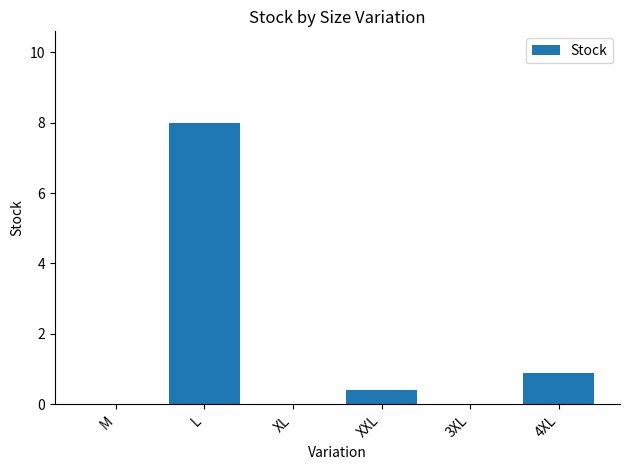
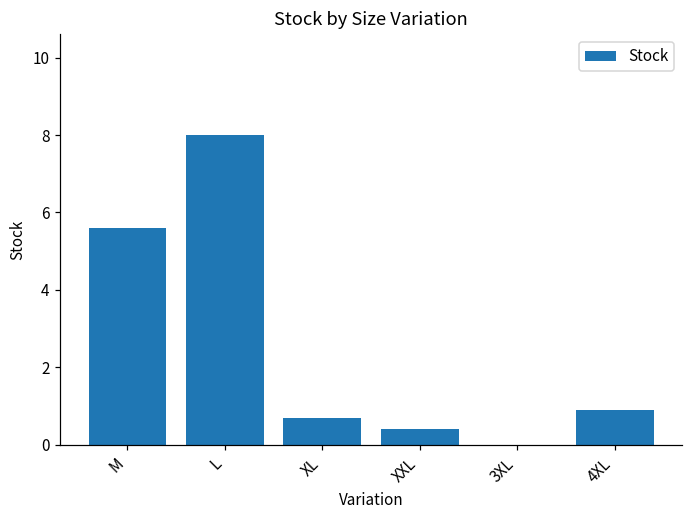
M: 0.0 -> 5.6
XL: 0.0 -> 0.7
